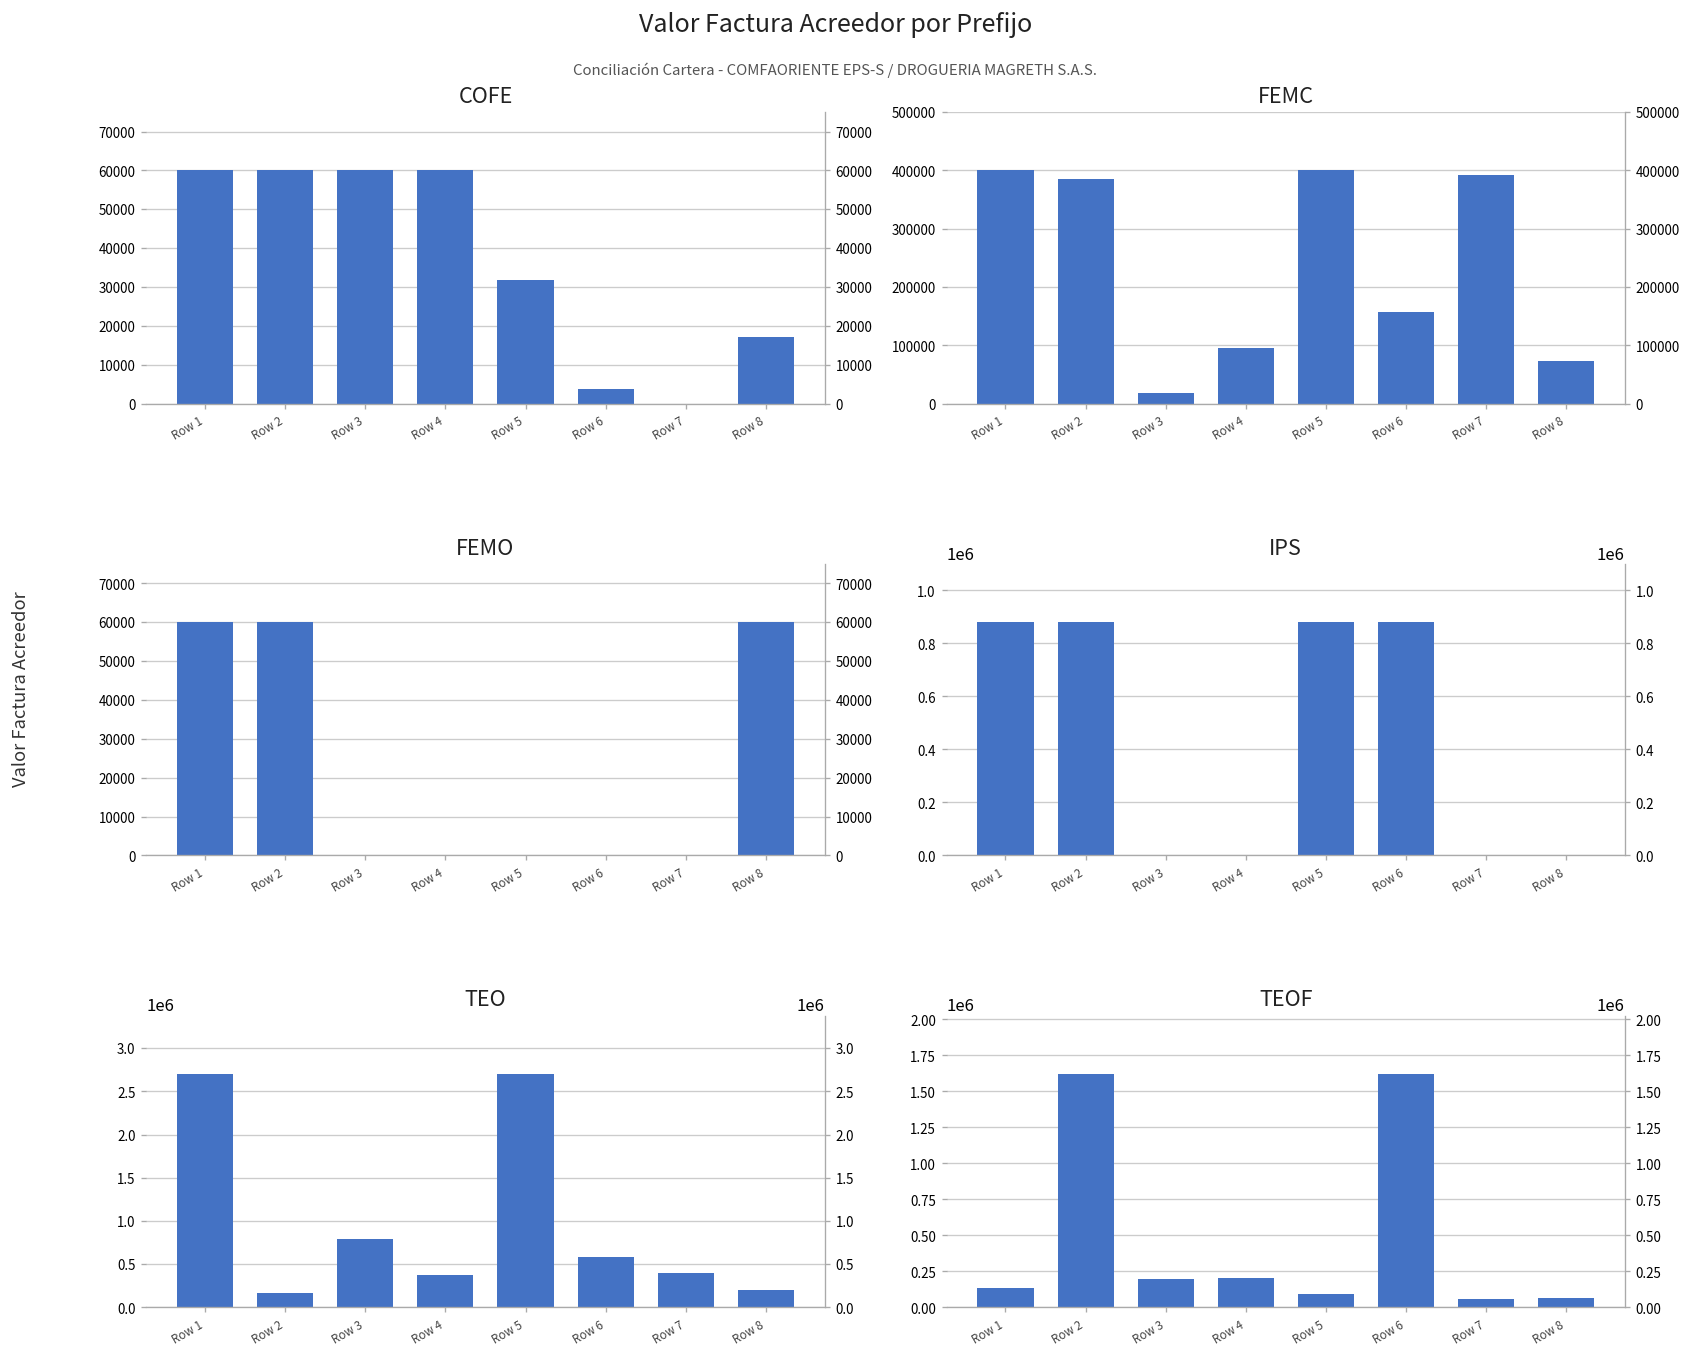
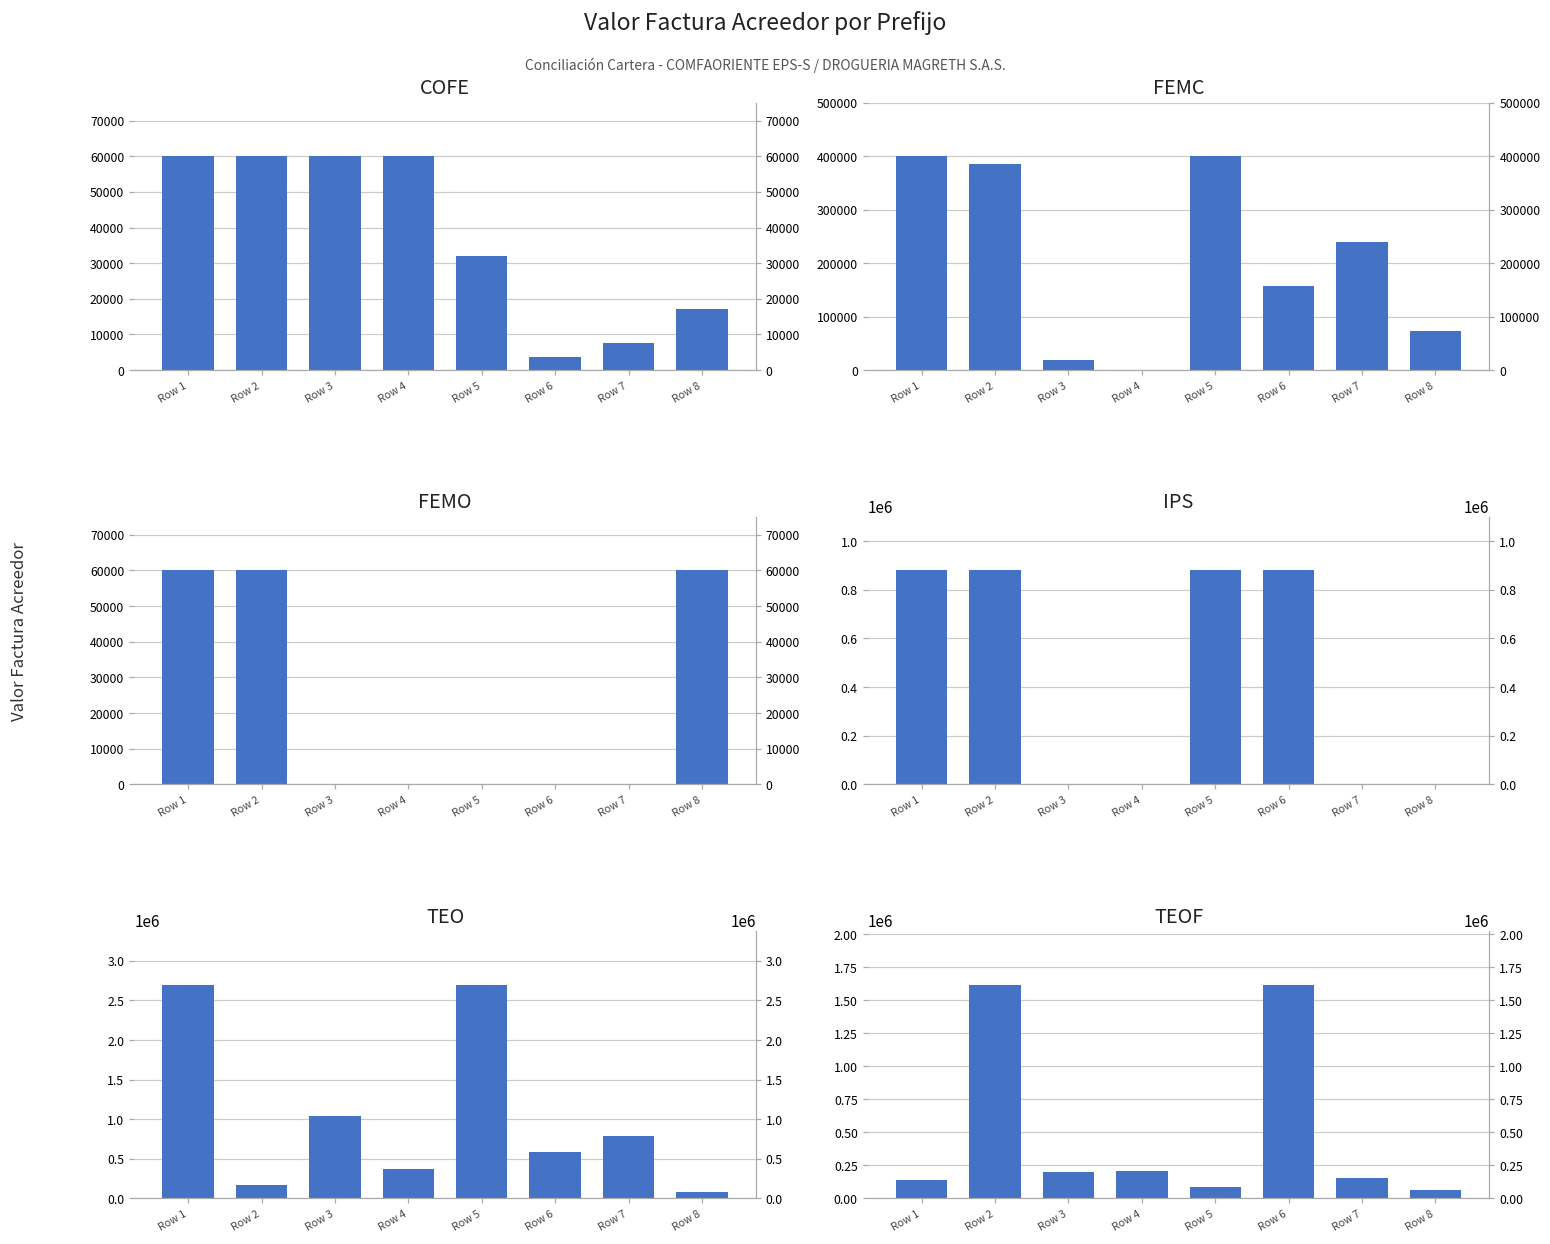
COFE, Row 7: 0 -> 8000
FEMC, Row 4: 100000 -> 0
FEMC, Row 7: 390000 -> 240000
TEO, Row 3: 800000 -> 1000000
TEO, Row 7: 400000 -> 800000
TEO, Row 8: 200000 -> 100000
TEOF, Row 7: 60000 -> 150000
